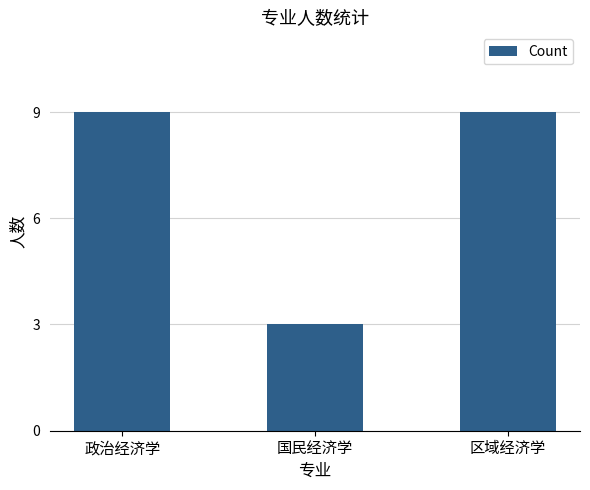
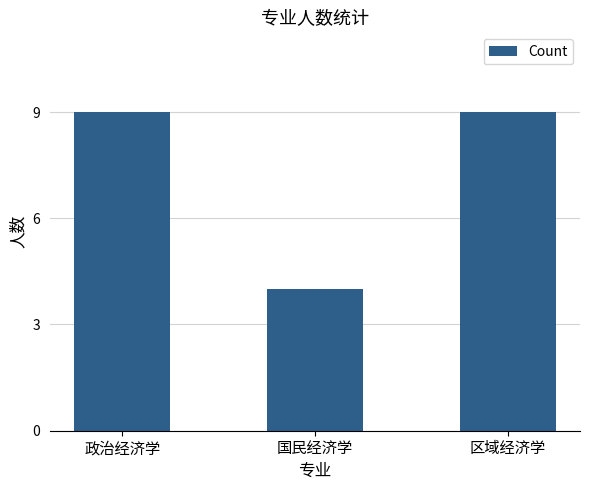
国民经济学: 3 -> 4
